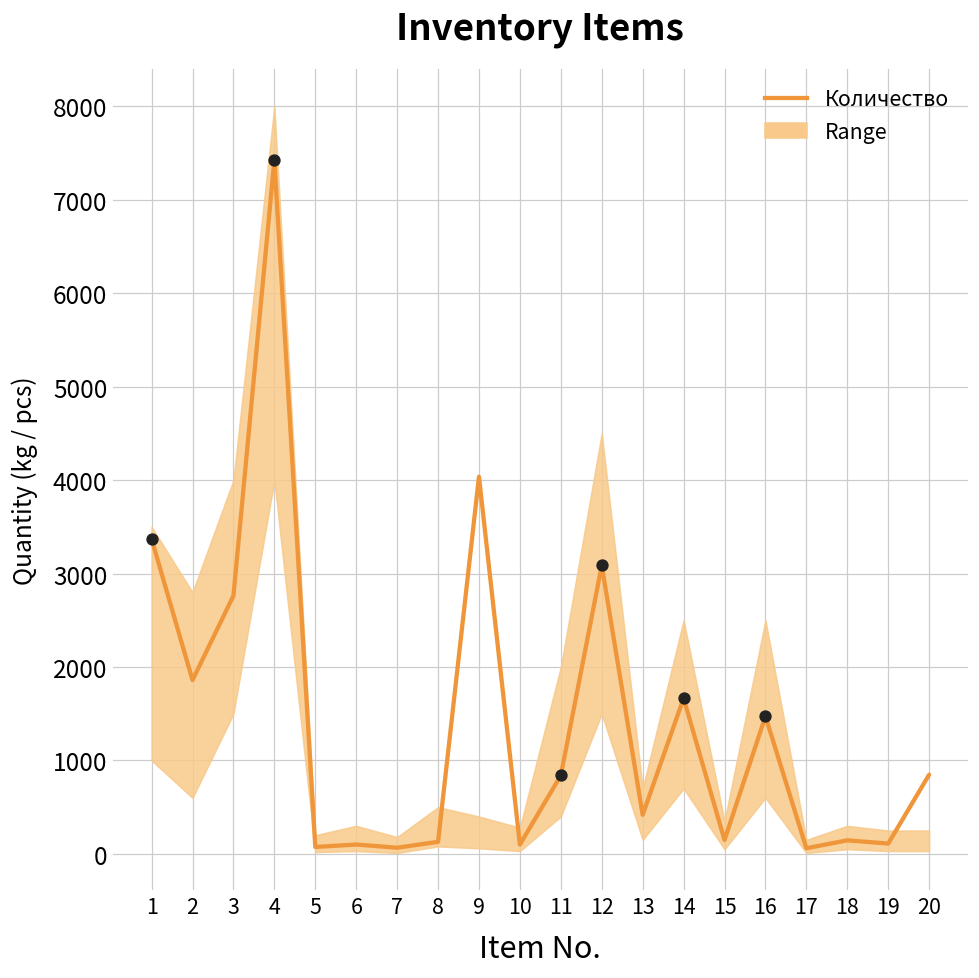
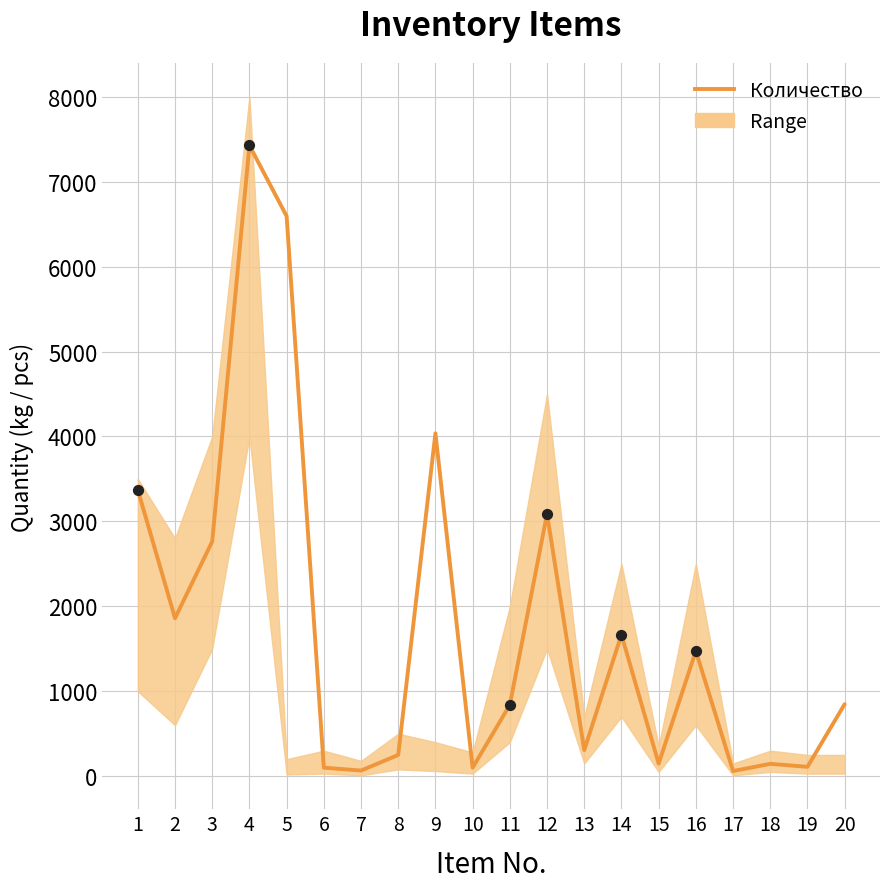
Количество, 5: 100 -> 6600
Количество, 8: 100 -> 300
Количество, 13: 400 -> 300
